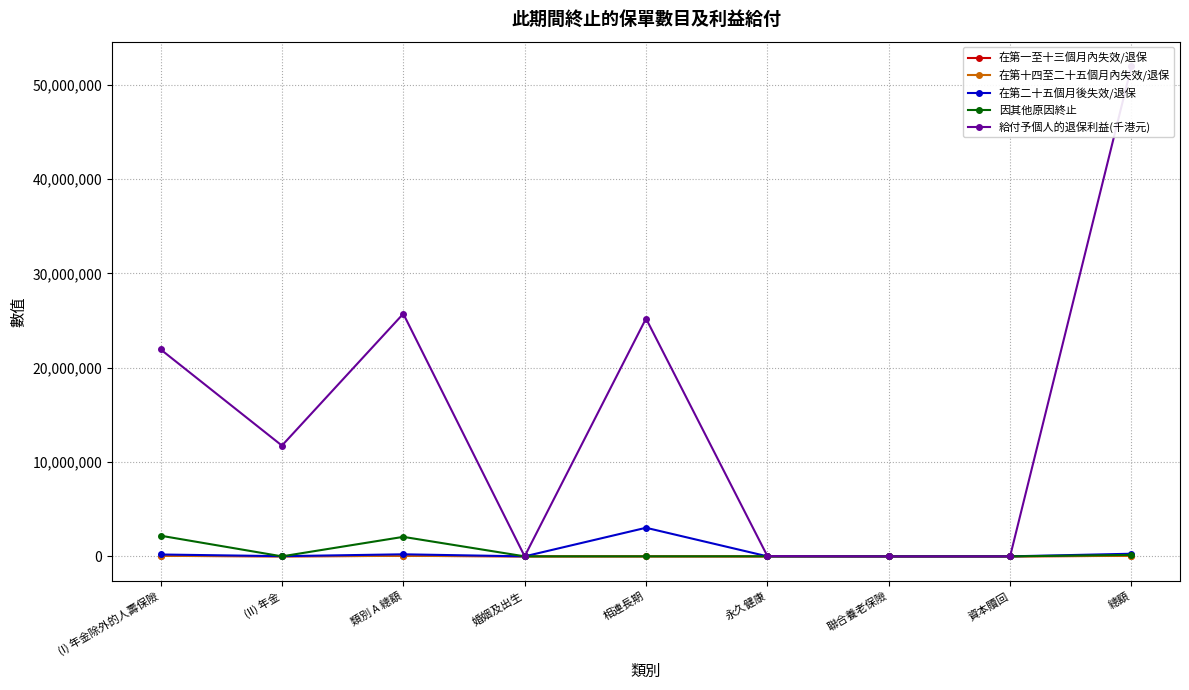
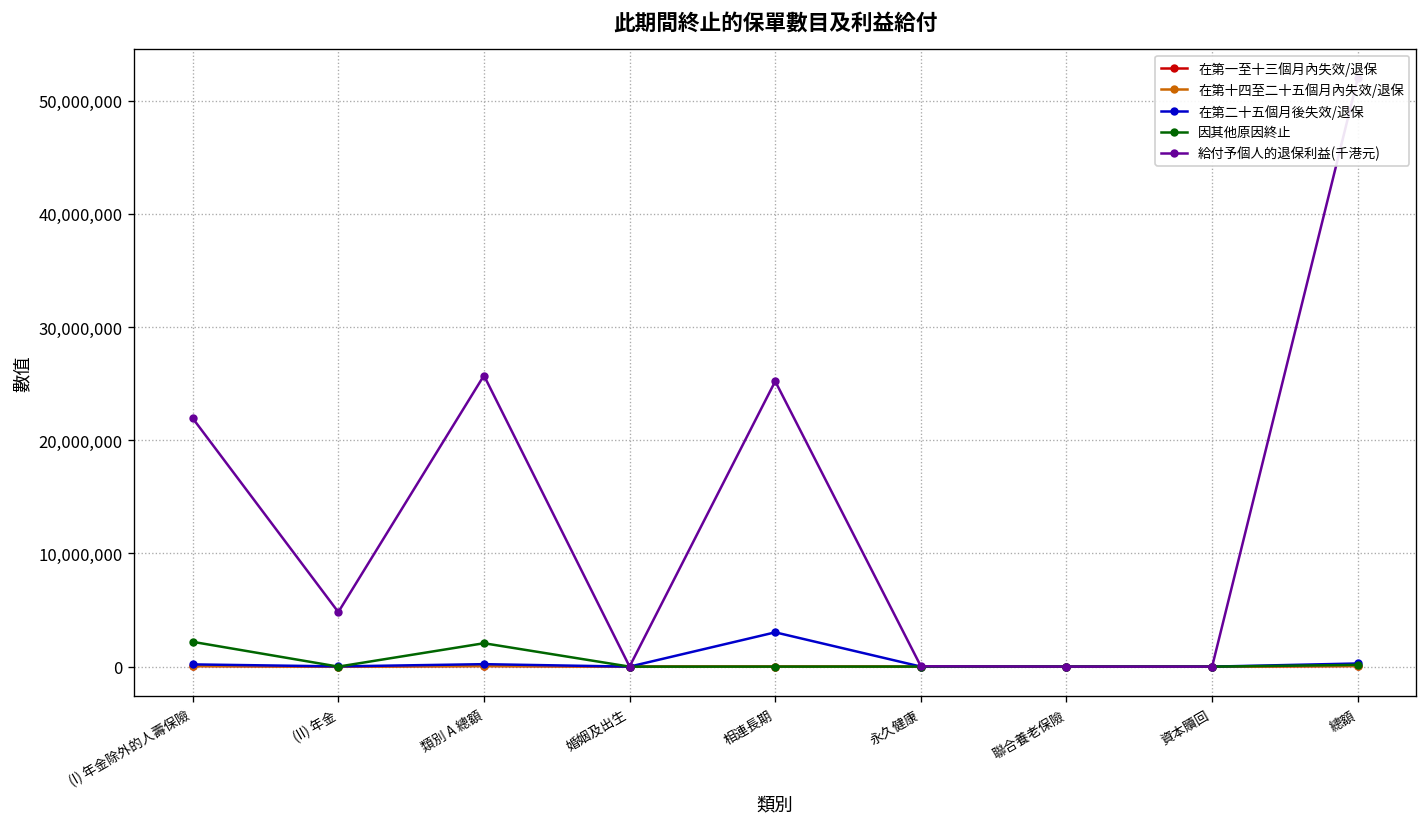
給付予個人的退保利益(千港元), (II) 年金: 12,000,000 -> 5,000,000
